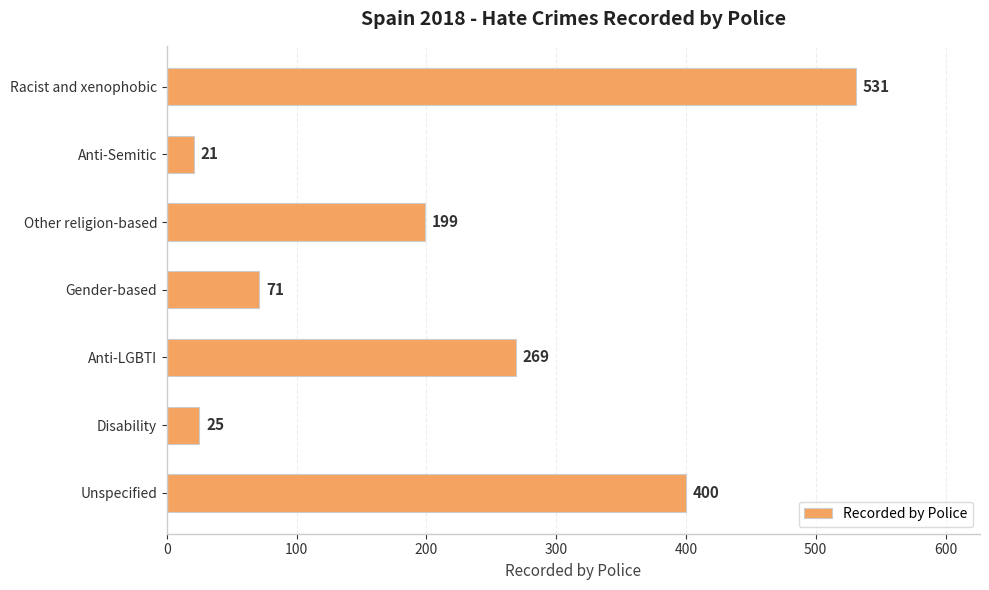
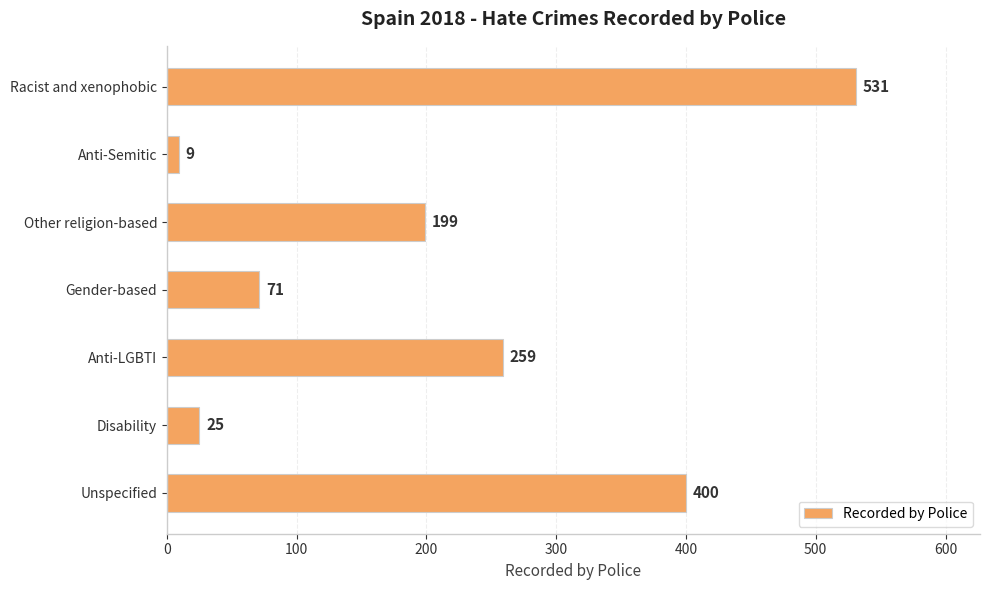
Anti-Semitic: 21 -> 9
Anti-LGBTI: 269 -> 259
